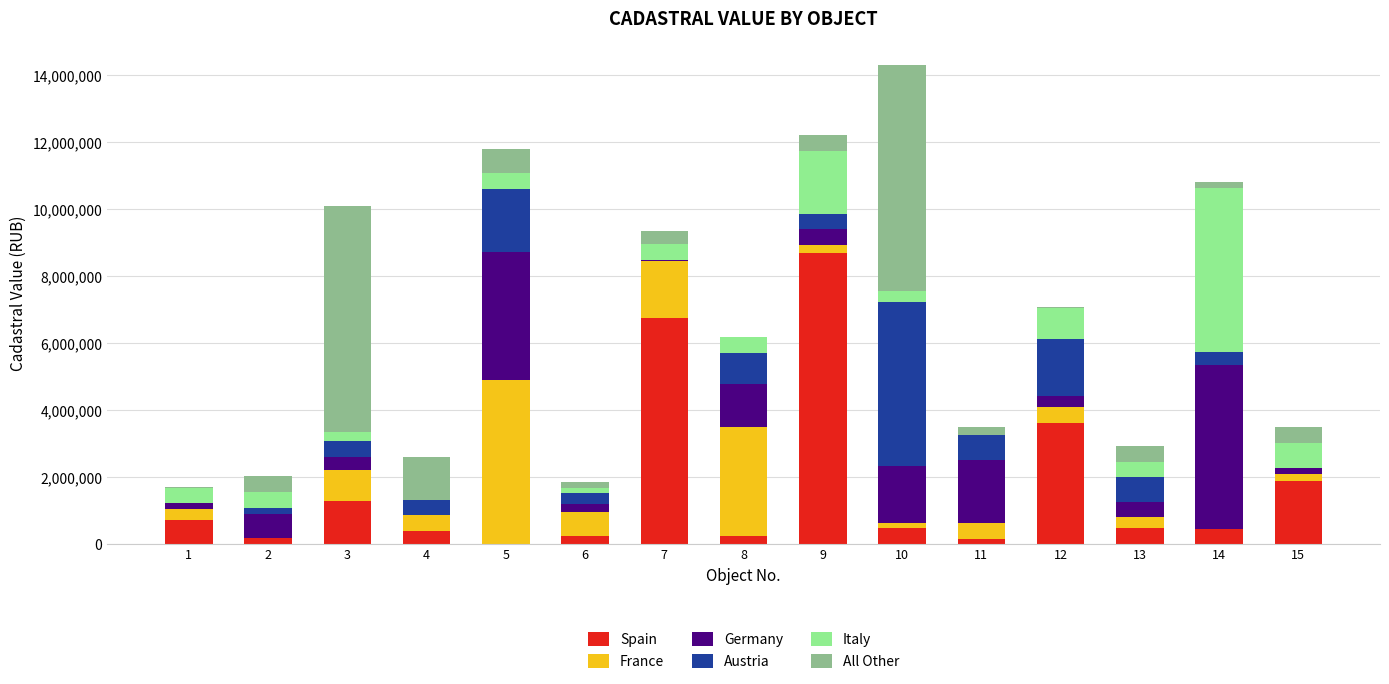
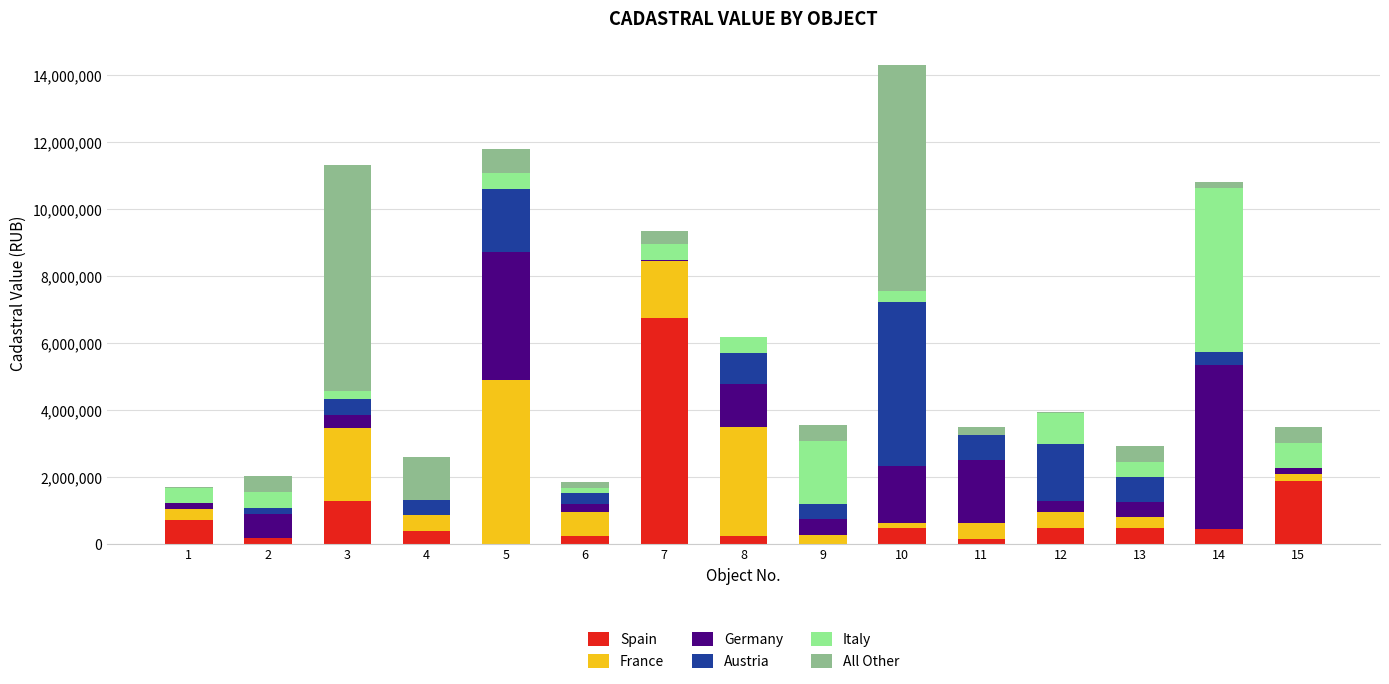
France, 3: 900,000 -> 2,200,000
Spain, 9: 8,700,000 -> 0
Spain, 12: 3,600,000 -> 500,000
